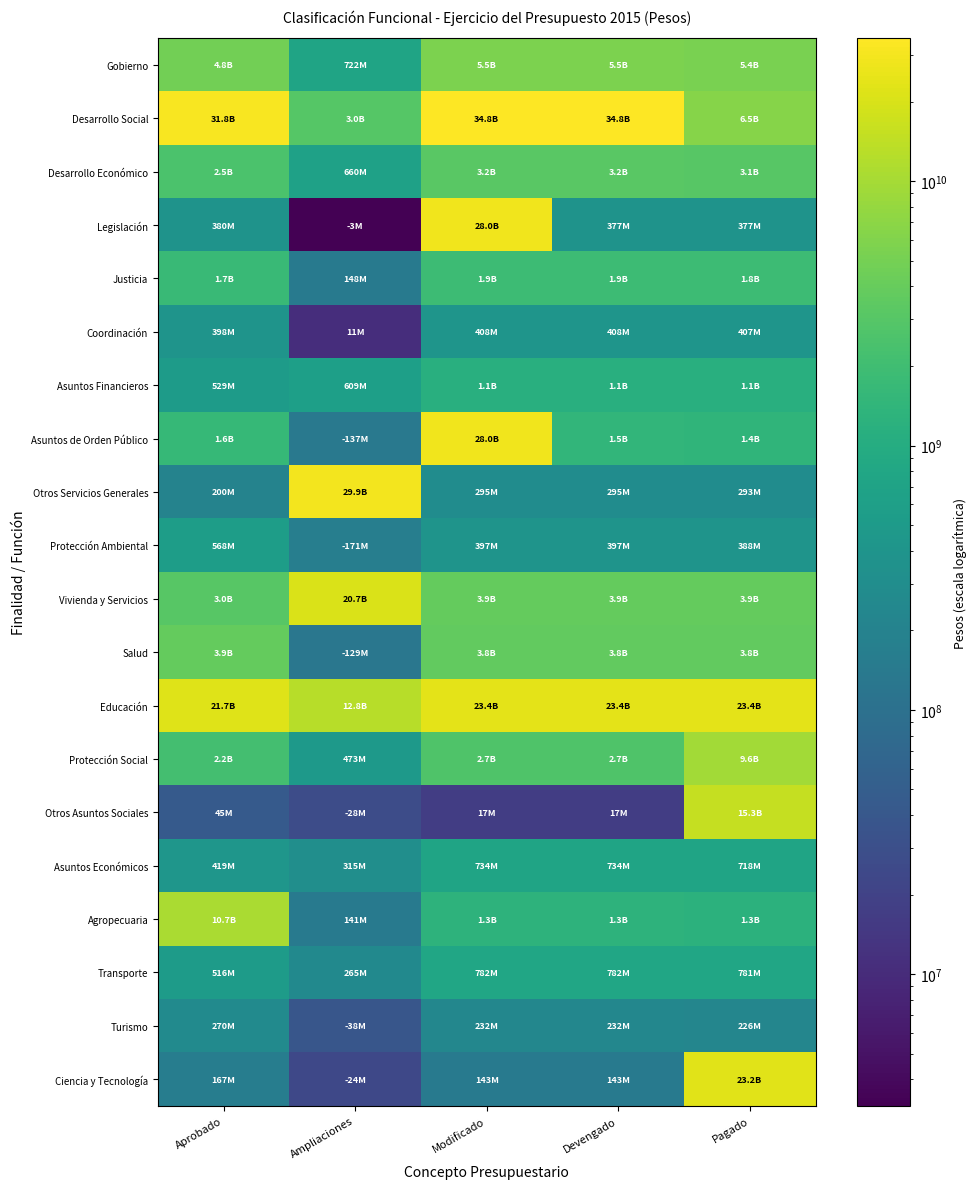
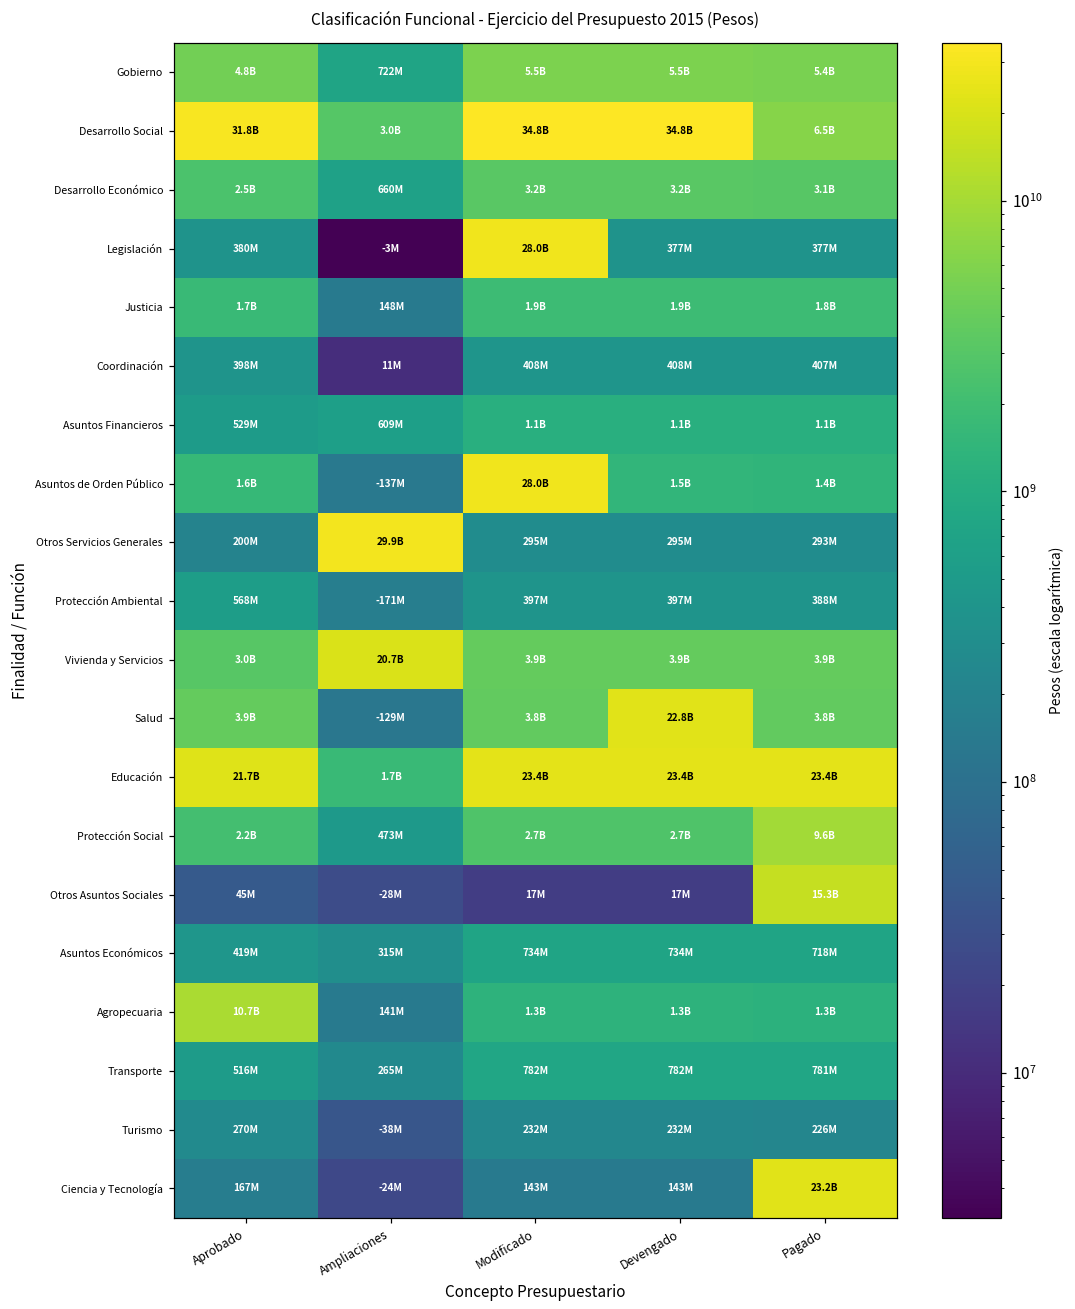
Salud, Devengado: 3.8B -> 22.8B
Educación, Ampliaciones: 12.8B -> 1.7B
